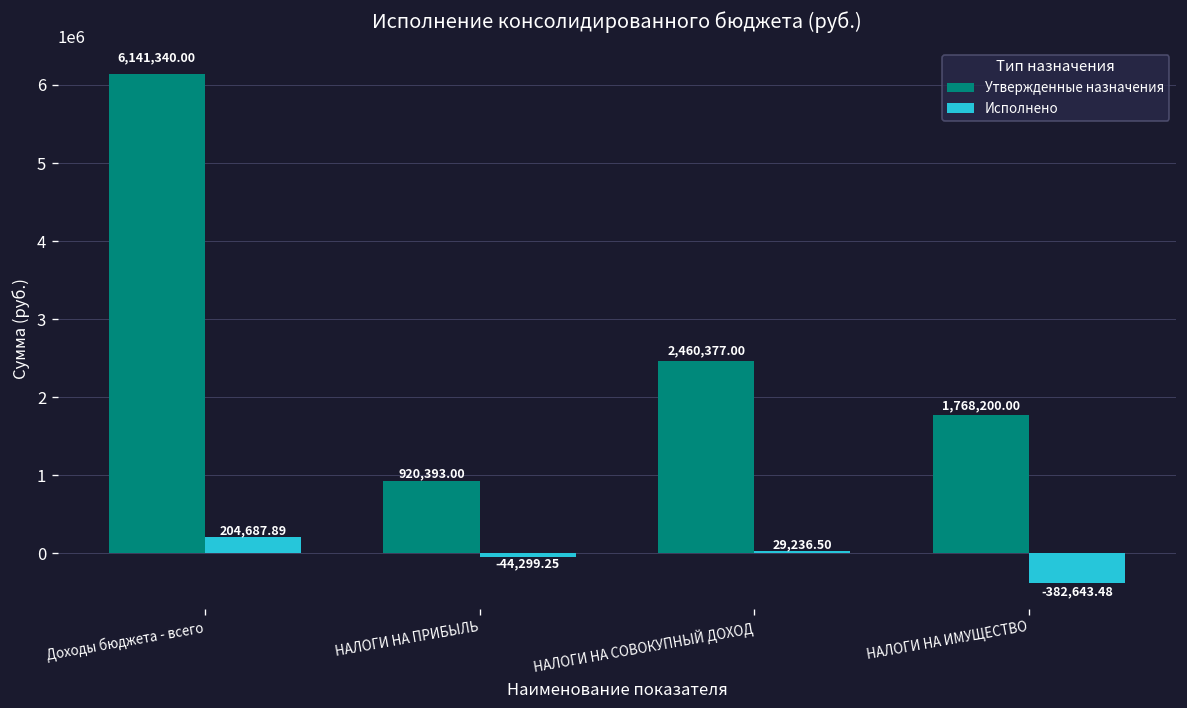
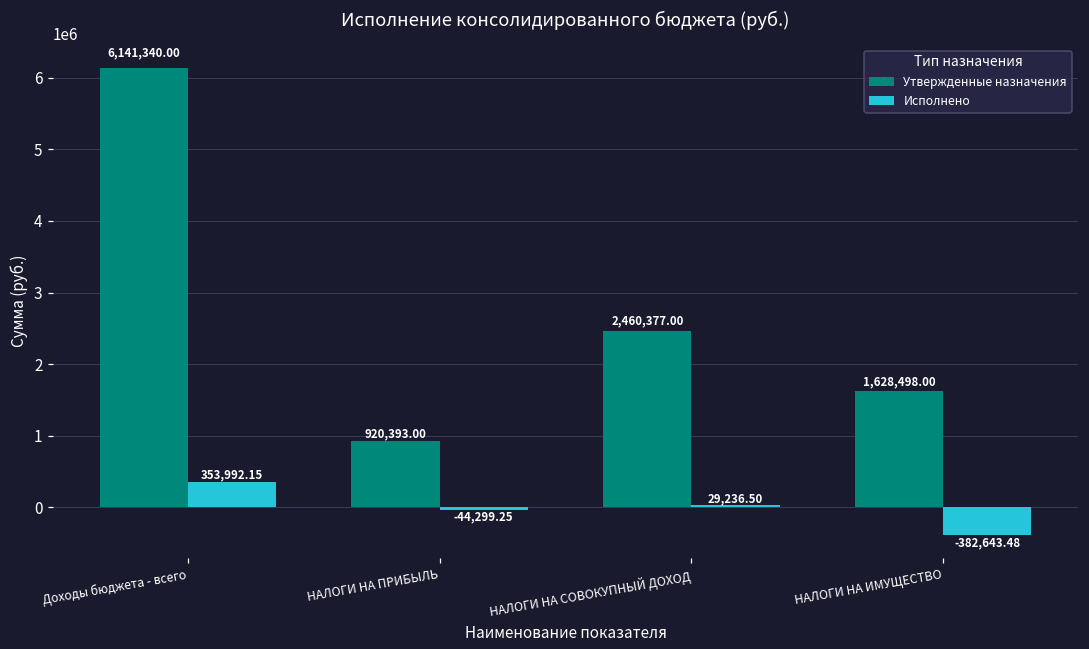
Исполнено, Доходы бюджета - всего: 204,687.89 -> 353,992.15
Утвержденные назначения, НАЛОГИ НА ИМУЩЕСТВО: 1,768,200.00 -> 1,628,498.00
